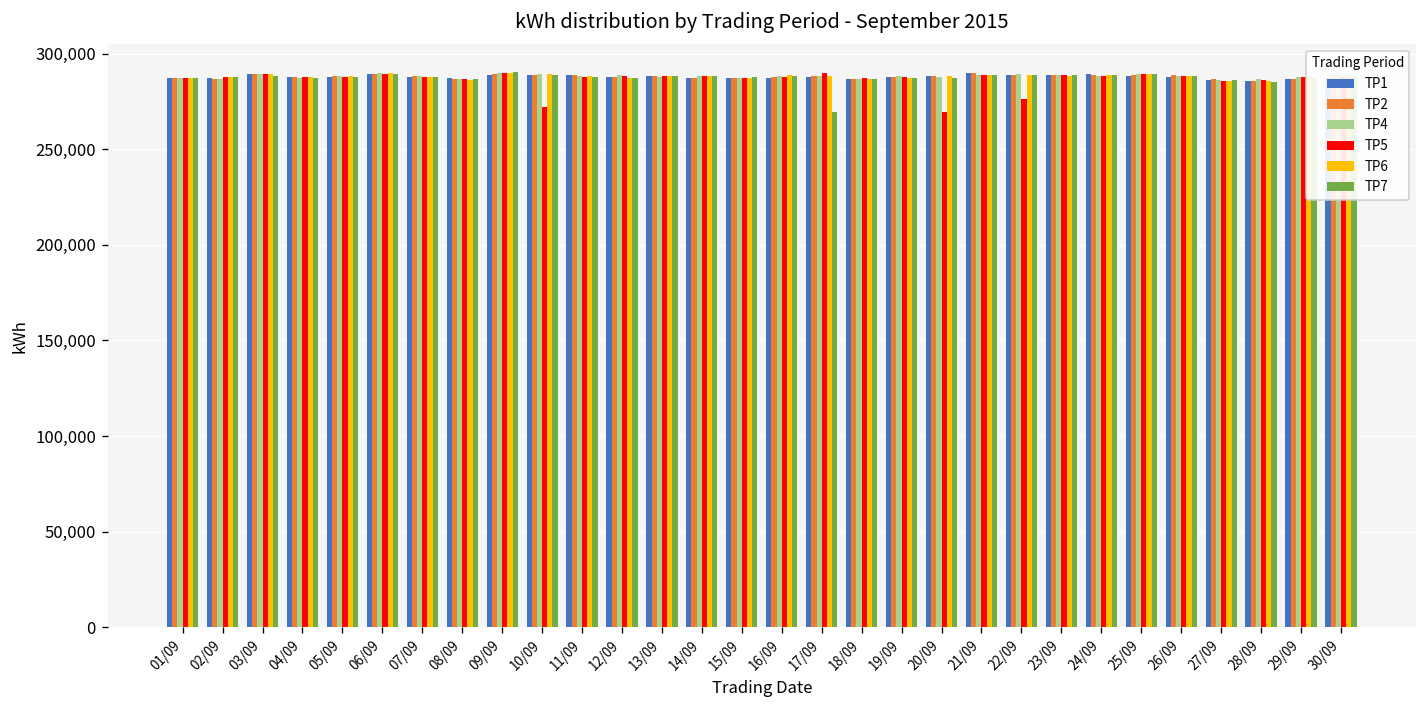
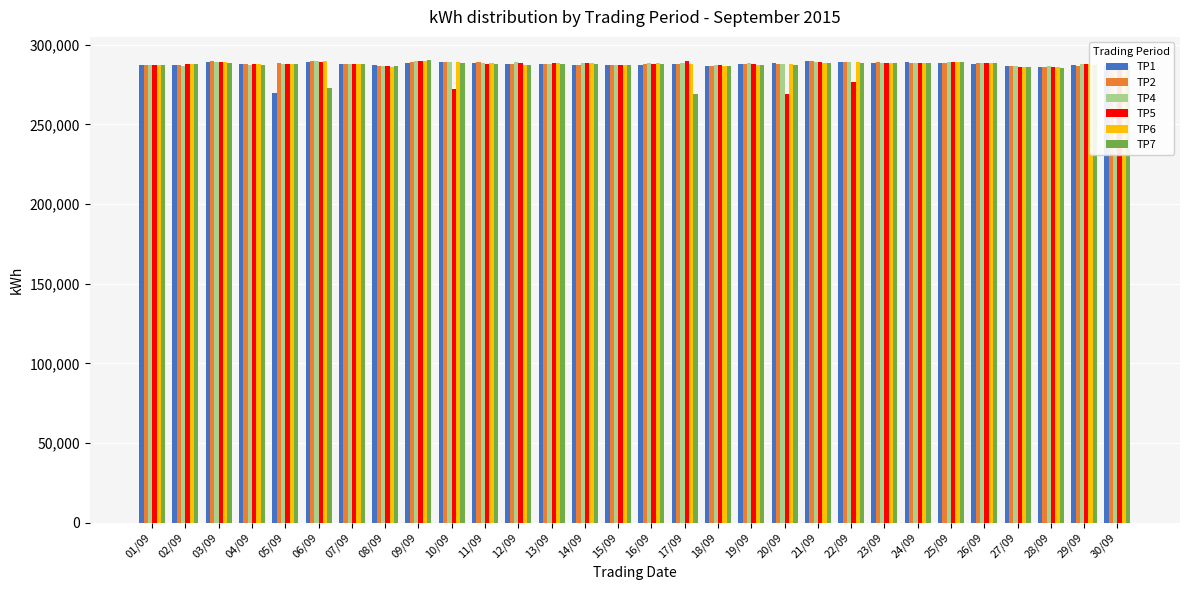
TP1, 05/09: 288,000 -> 270,000
TP7, 06/09: 289,000 -> 273,000
